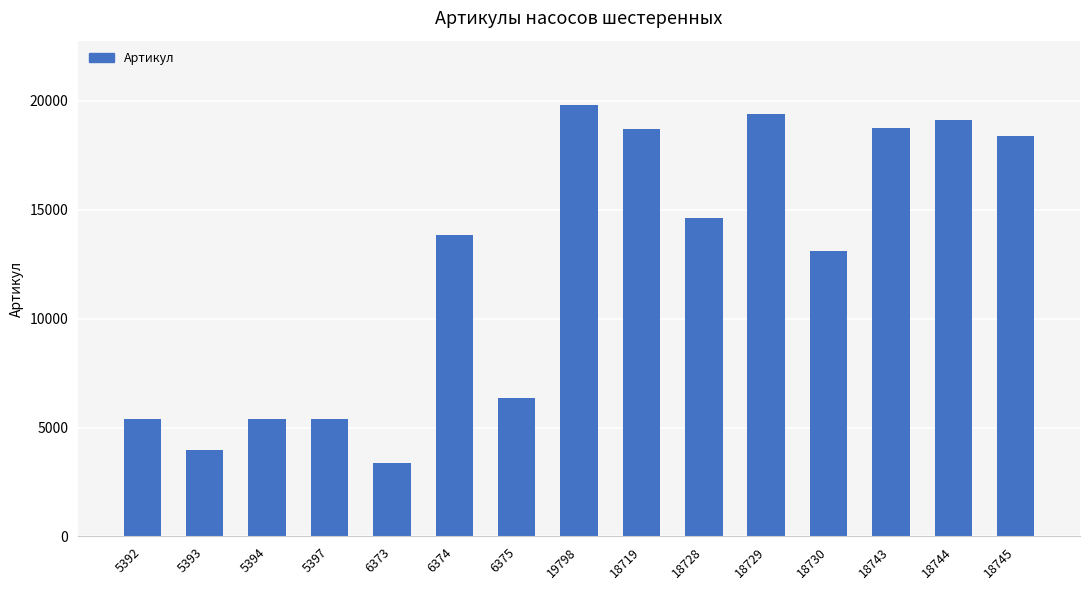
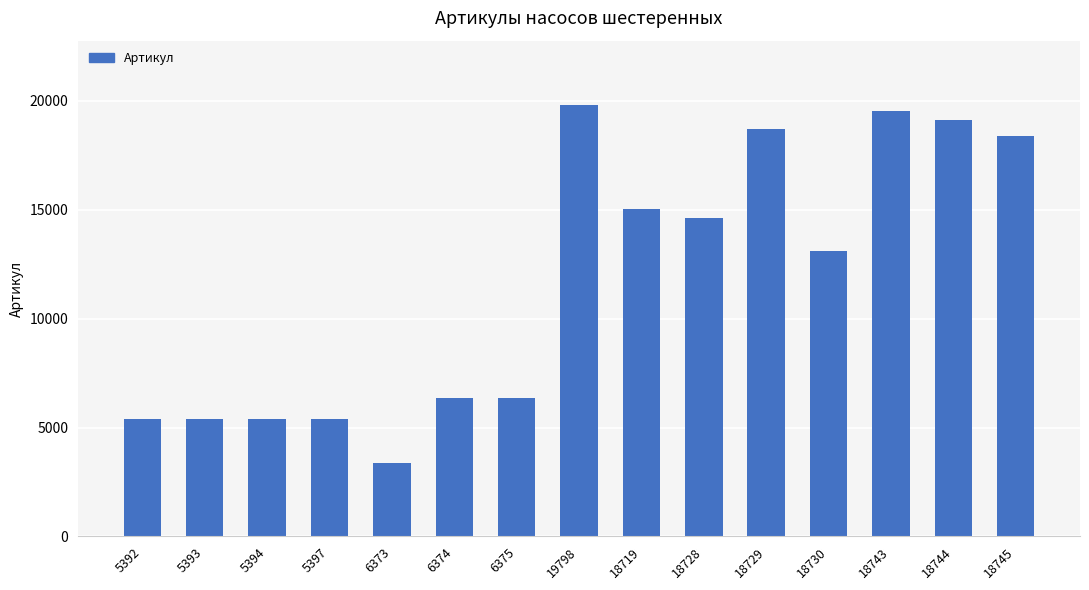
5393: 4000 -> 5400
6374: 13800 -> 6400
18719: 18700 -> 15000
18729: 19400 -> 18700
18743: 18700 -> 19500
